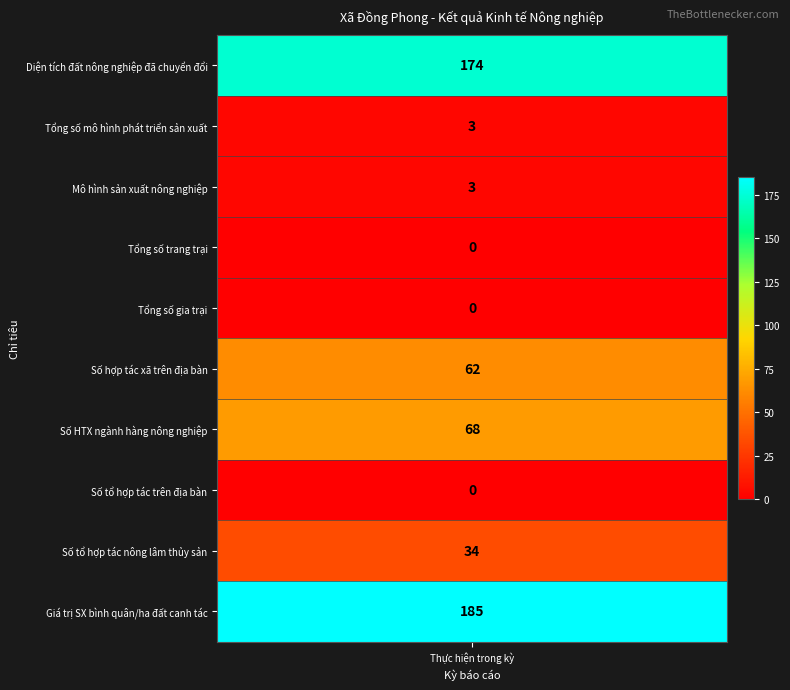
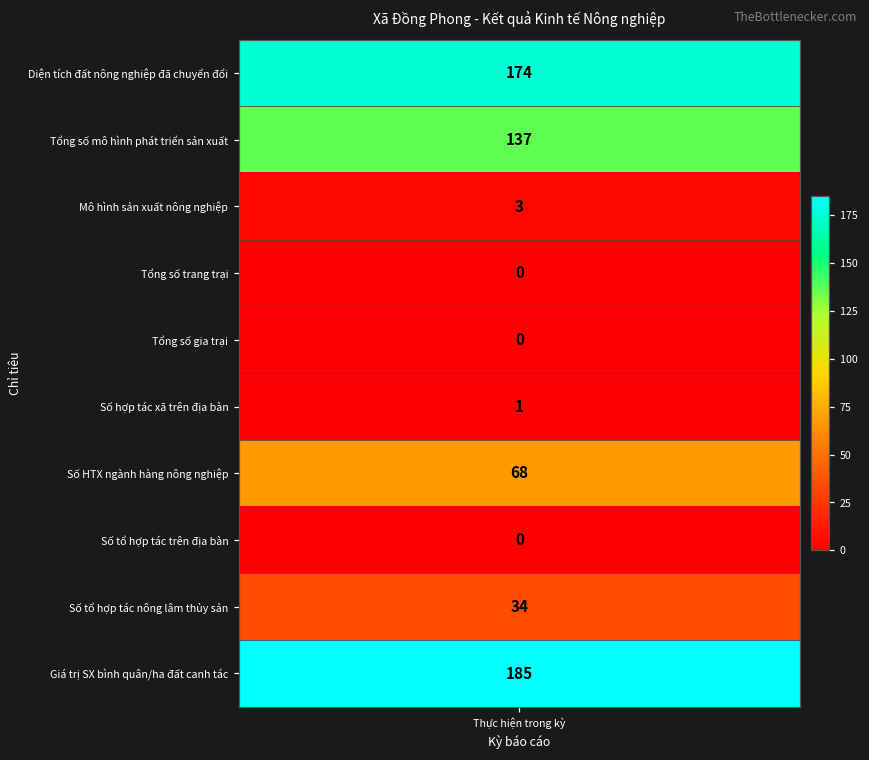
Tổng số mô hình phát triển sản xuất, Thực hiện trong kỳ: 3 -> 137
Số hợp tác xã trên địa bàn, Thực hiện trong kỳ: 62 -> 1
